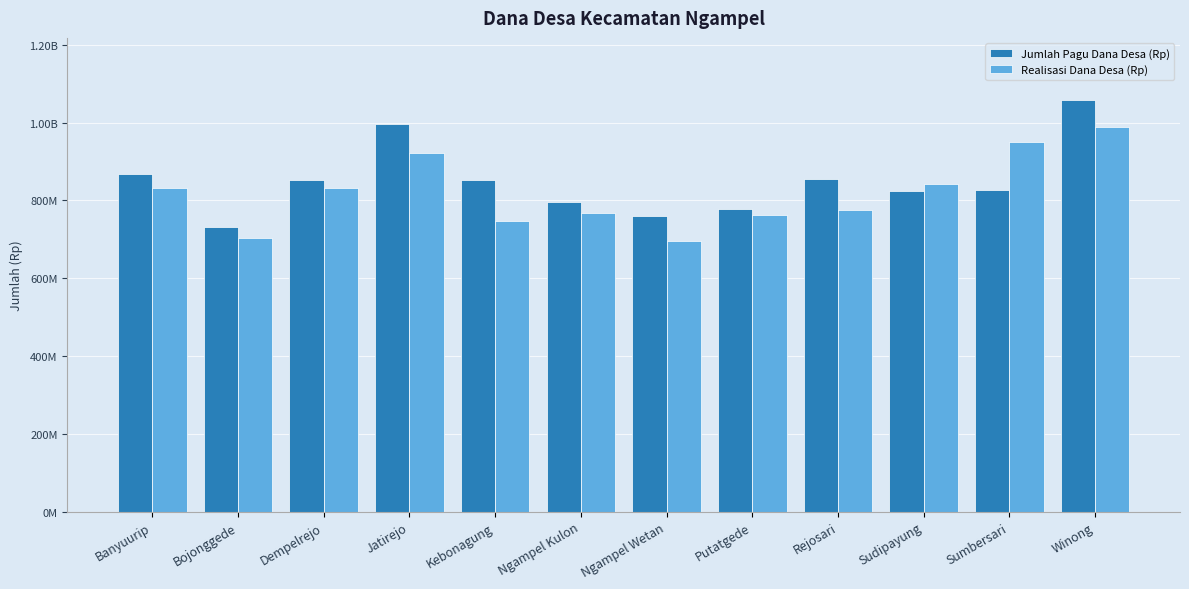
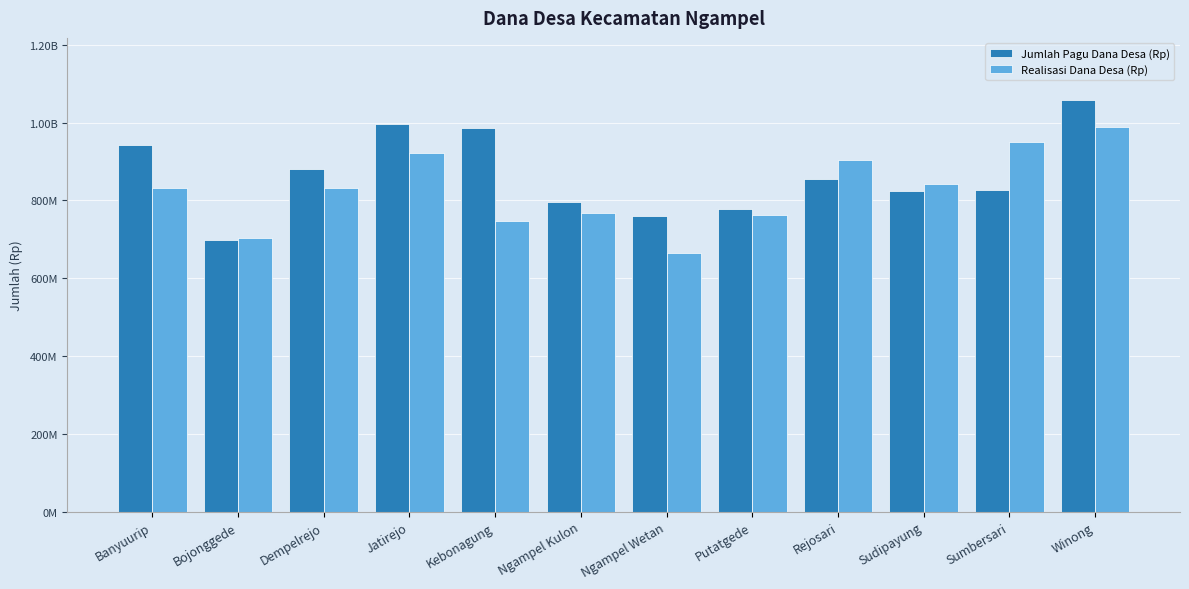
Jumlah Pagu Dana Desa (Rp), Banyuurip: 870000000 -> 940000000
Jumlah Pagu Dana Desa (Rp), Bojonggede: 730000000 -> 700000000
Jumlah Pagu Dana Desa (Rp), Dempelrejo: 850000000 -> 880000000
Jumlah Pagu Dana Desa (Rp), Kebonagung: 850000000 -> 990000000
Realisasi Dana Desa (Rp), Ngampel Wetan: 700000000 -> 670000000
Realisasi Dana Desa (Rp), Rejosari: 770000000 -> 900000000
